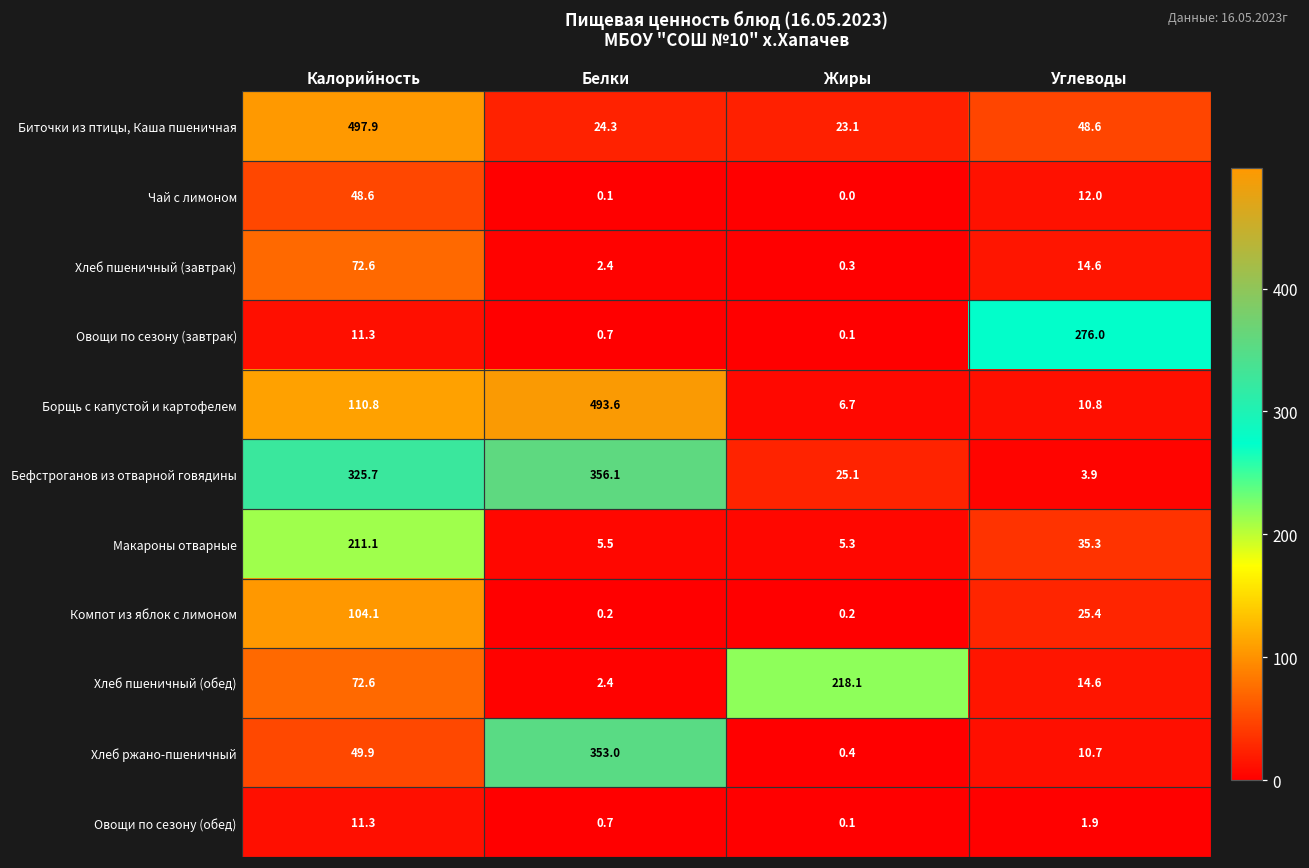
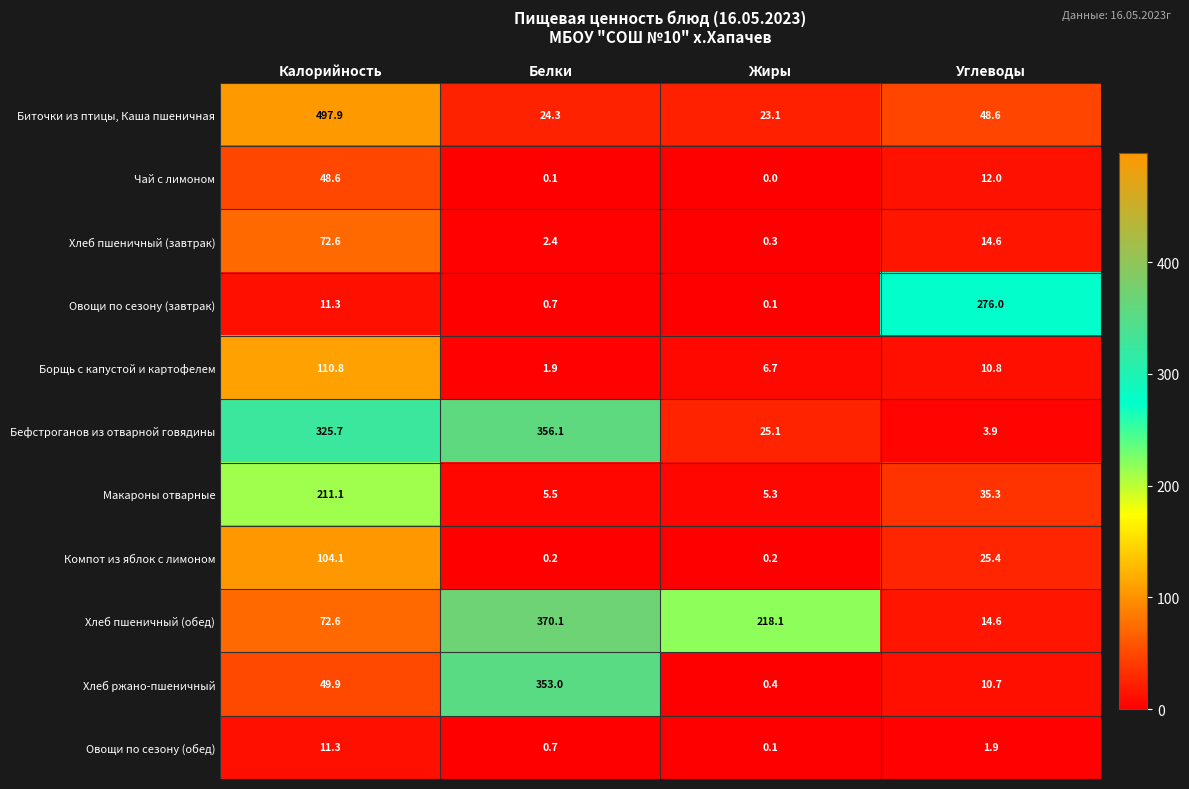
Борщь с капустой и картофелем, Белки: 493.6 -> 1.9
Хлеб пшеничный (обед), Белки: 2.4 -> 370.1
